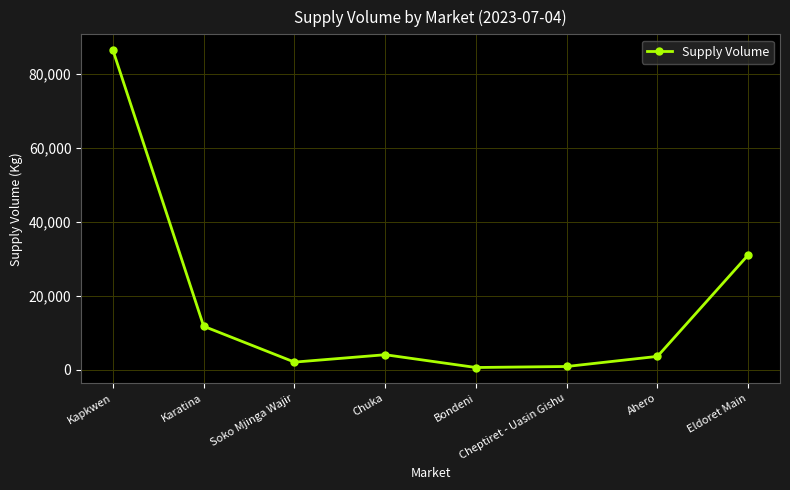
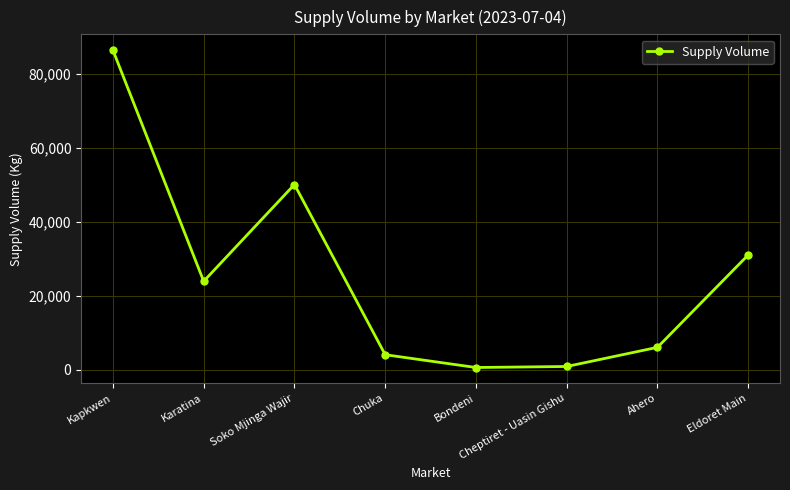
Karatina: 12,000 -> 24,000
Soko Mjinga Wajir: 2,000 -> 50,000
Ahero: 4,000 -> 6,000
